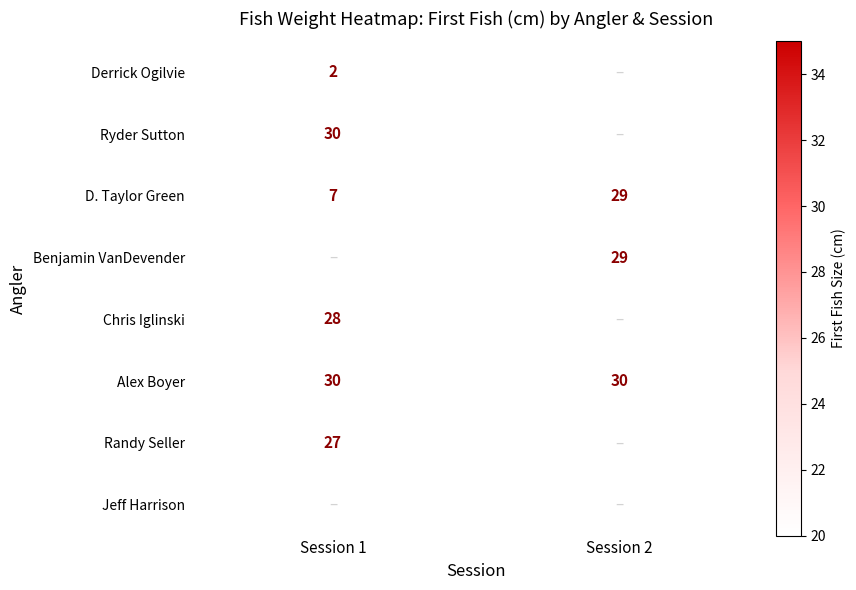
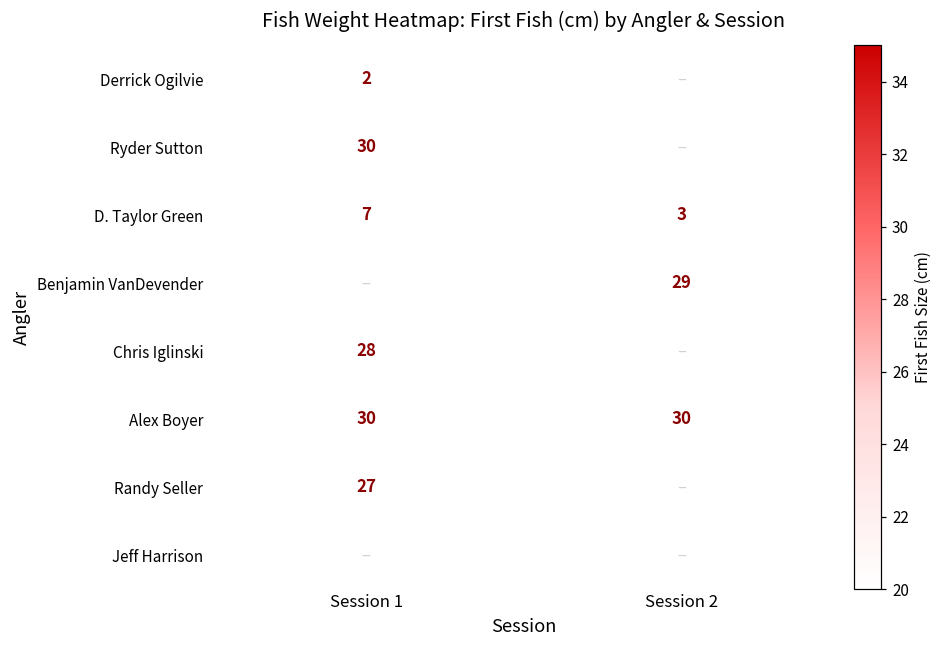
D. Taylor Green, Session 2: 29 -> 3
